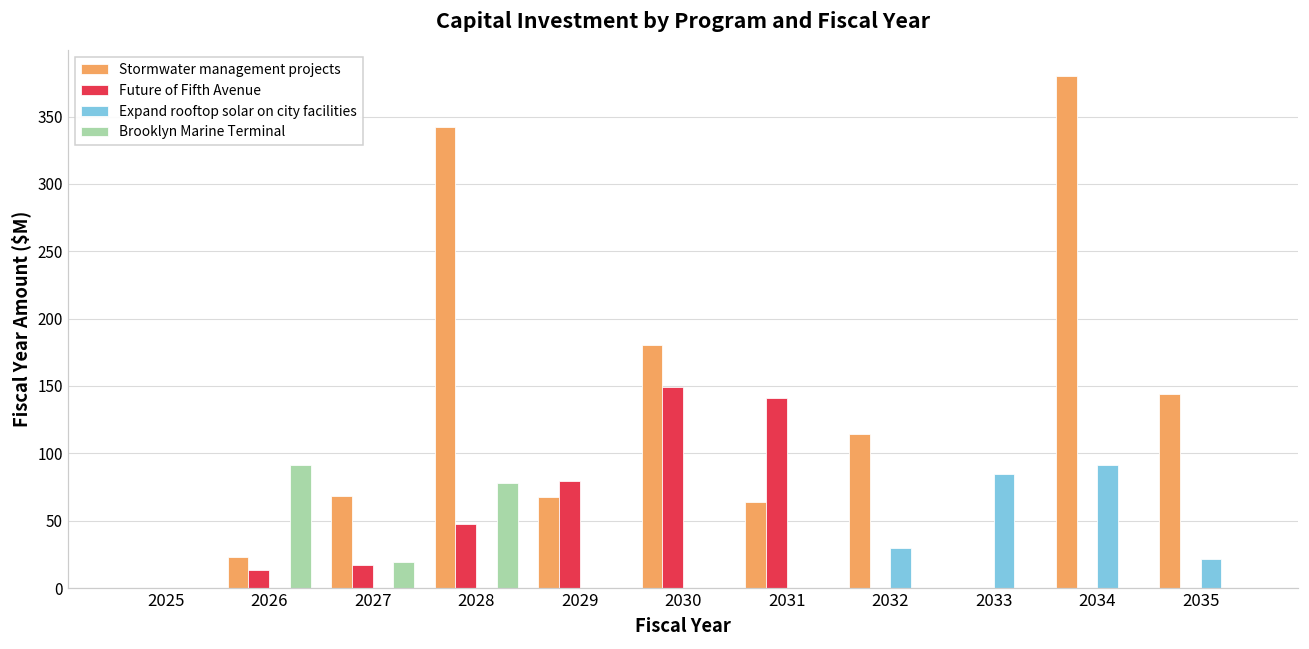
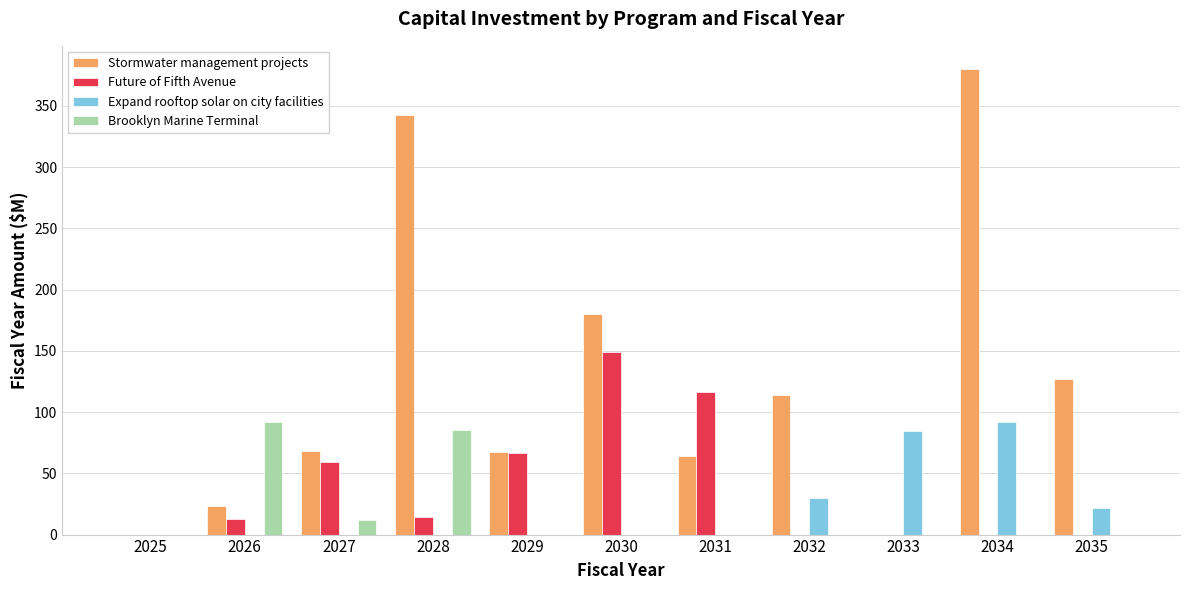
Future of Fifth Avenue, 2027: 17 -> 59
Brooklyn Marine Terminal, 2027: 20 -> 12
Future of Fifth Avenue, 2028: 47 -> 14
Brooklyn Marine Terminal, 2028: 78 -> 86
Future of Fifth Avenue, 2029: 79 -> 67
Future of Fifth Avenue, 2031: 141 -> 117
Stormwater management projects, 2035: 144 -> 127
